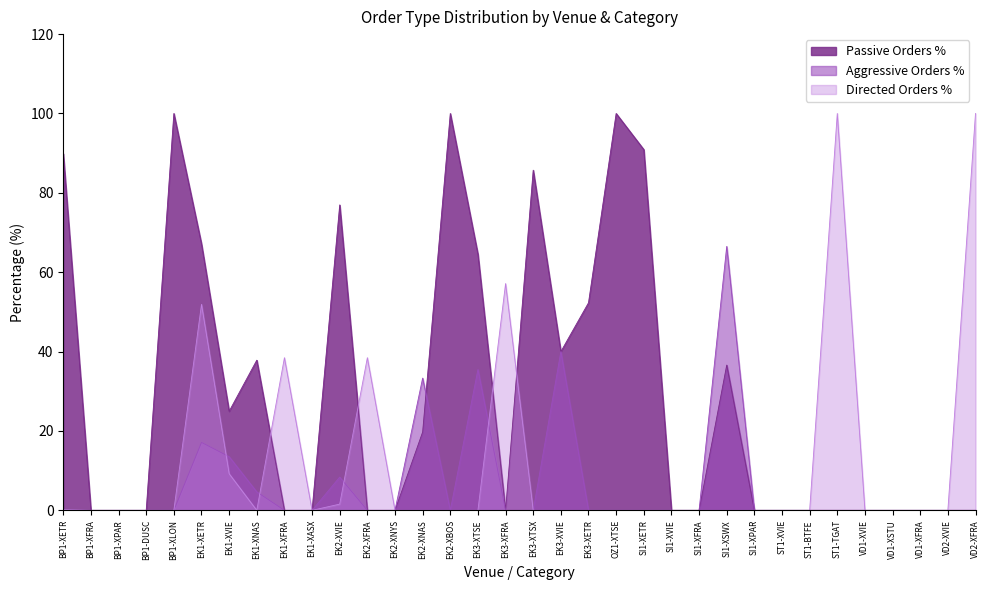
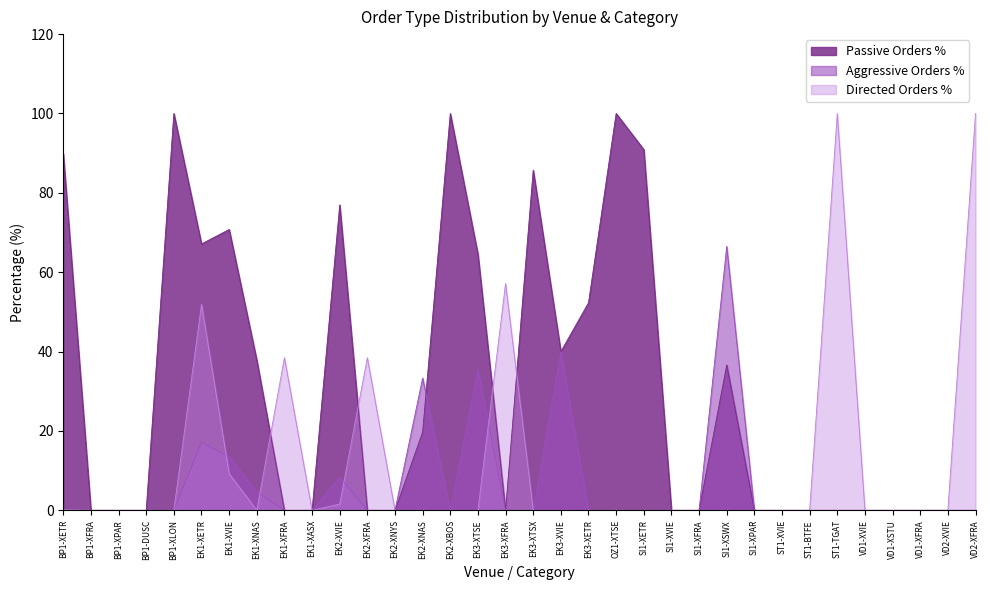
Passive Orders %, EK1-XVIE: 25 -> 71
